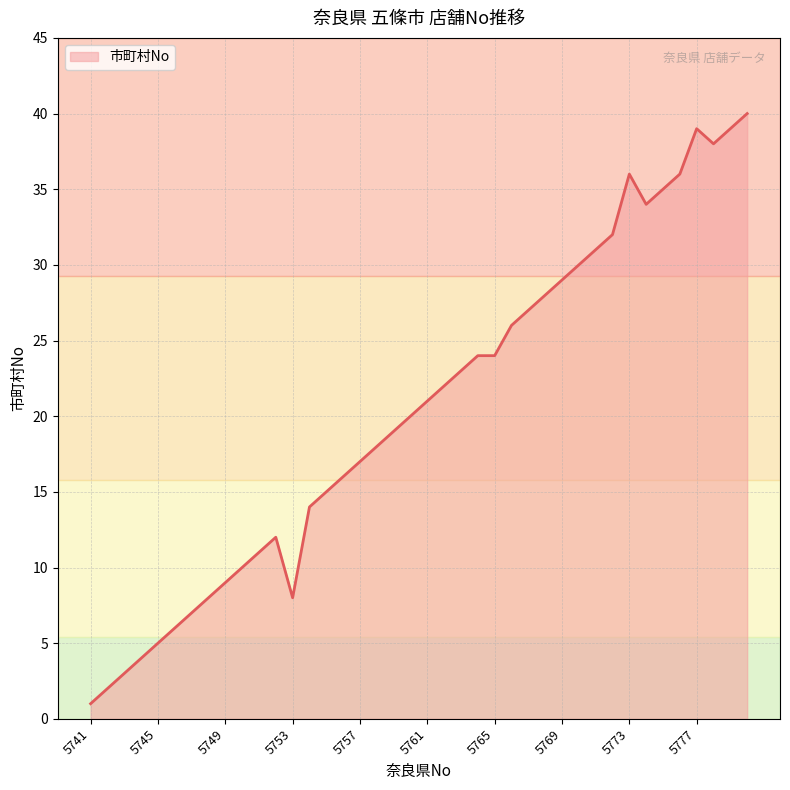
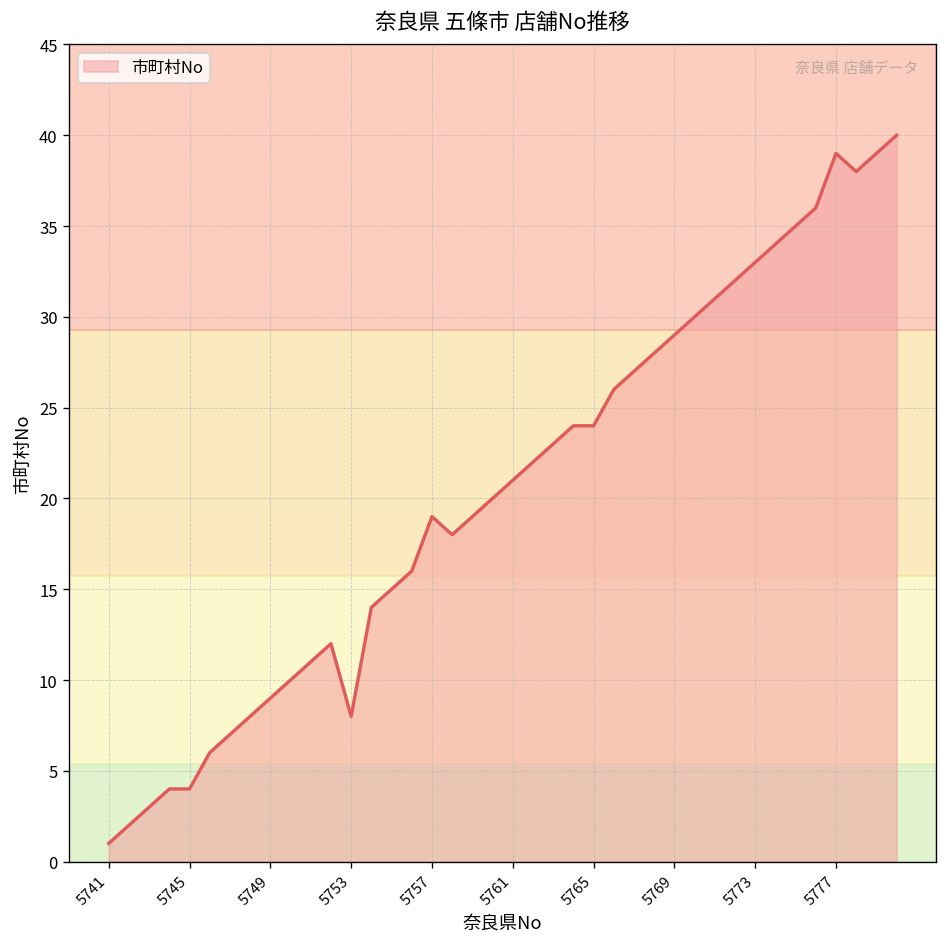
5745: 5 -> 4
5757: 17 -> 19
5773: 36 -> 33
